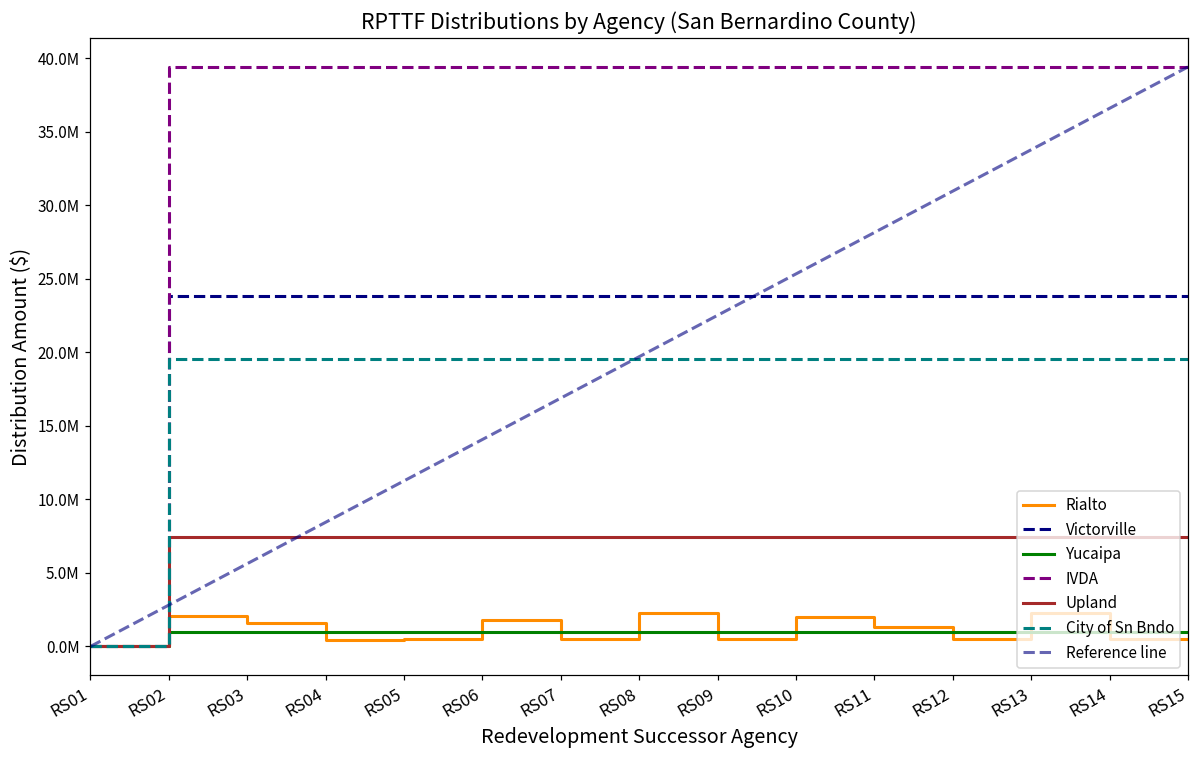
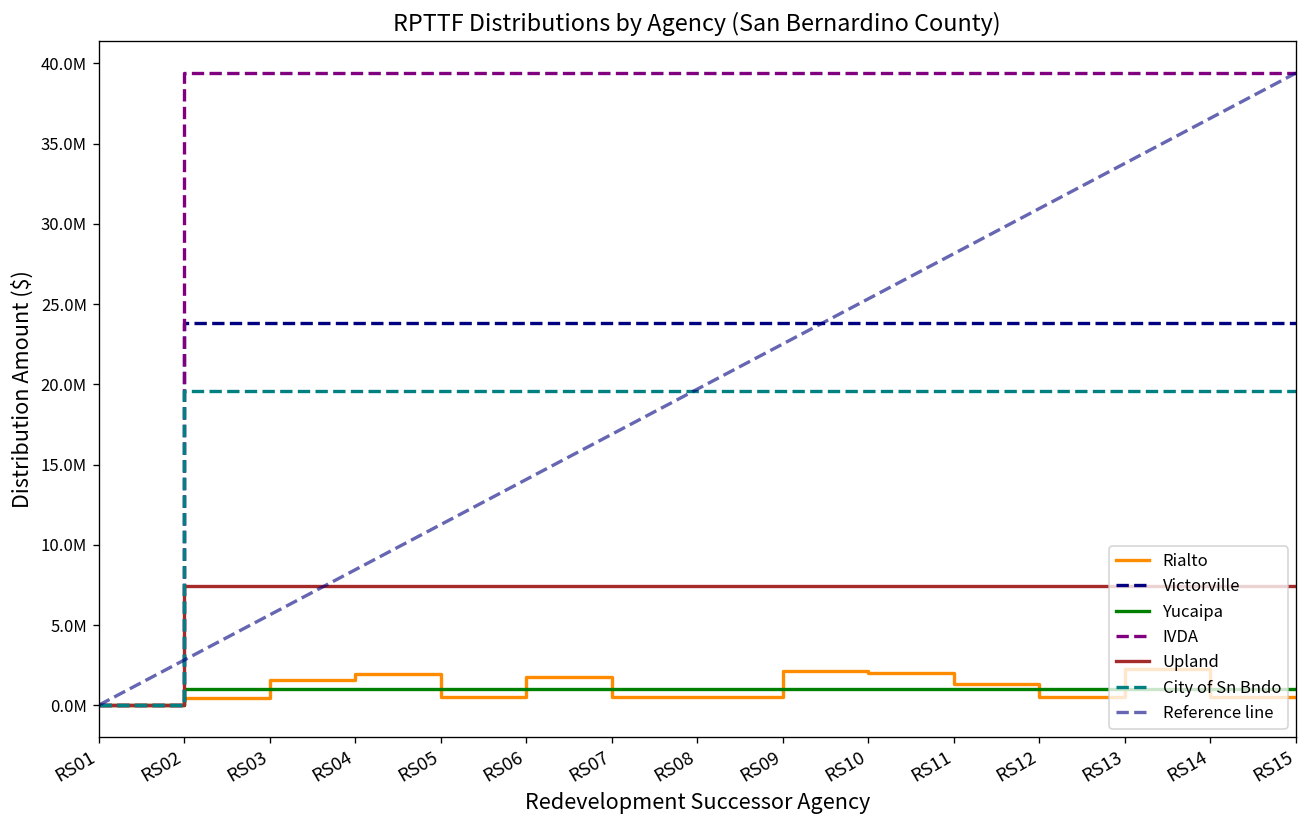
Rialto, RS02: 2000000 -> 500000
Rialto, RS04: 500000 -> 1900000
Rialto, RS08: 2300000 -> 500000
Rialto, RS09: 500000 -> 2100000
